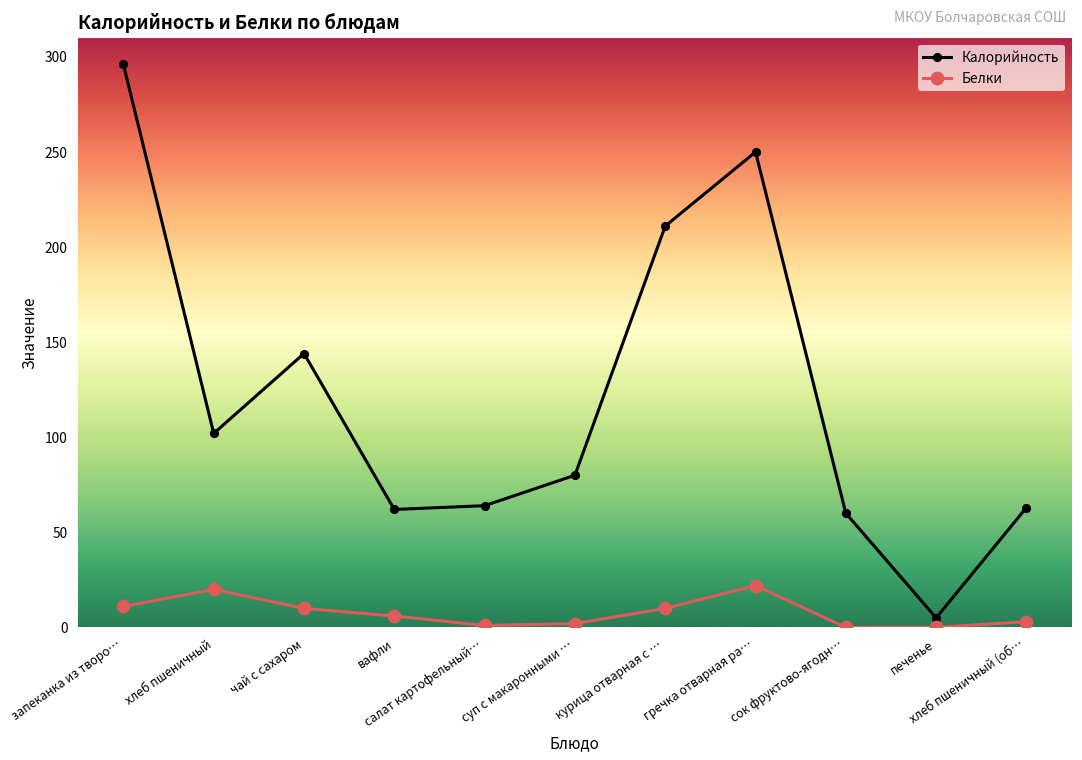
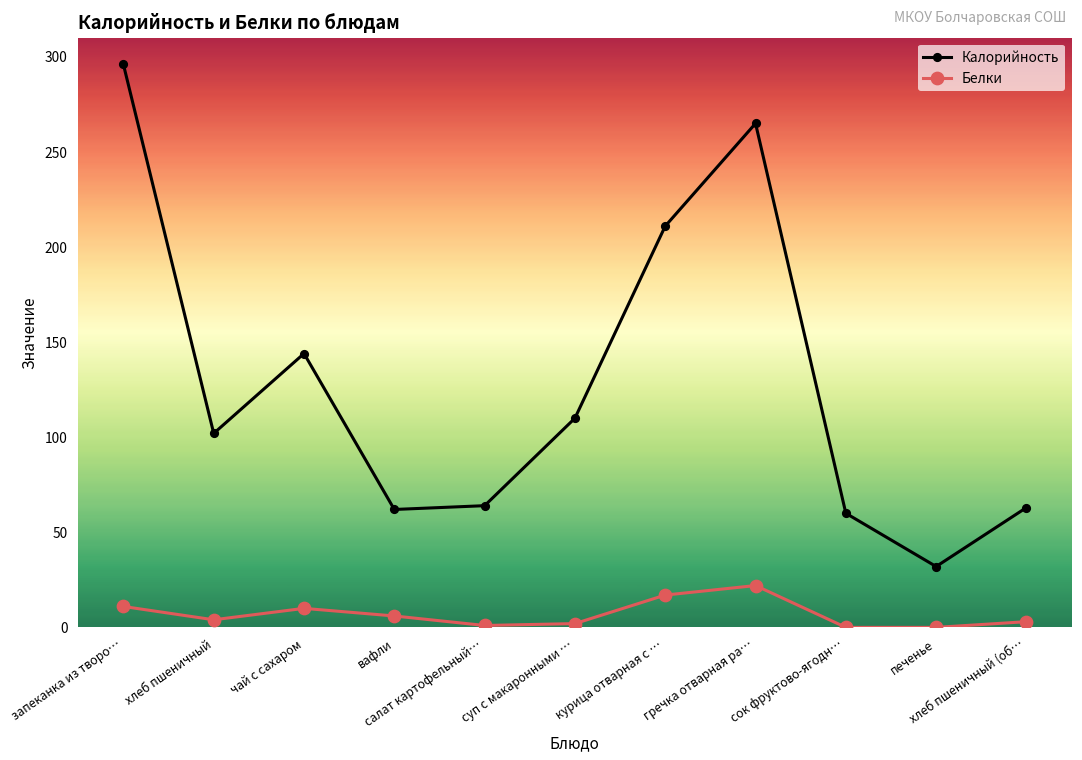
Белки, хлеб пшеничный: 20 -> 4
Калорийность, суп с макаронными …: 80 -> 110
Белки, курица отварная с …: 10 -> 17
Калорийность, гречка отварная ра…: 250 -> 265
Калорийность, печенье: 5 -> 32
